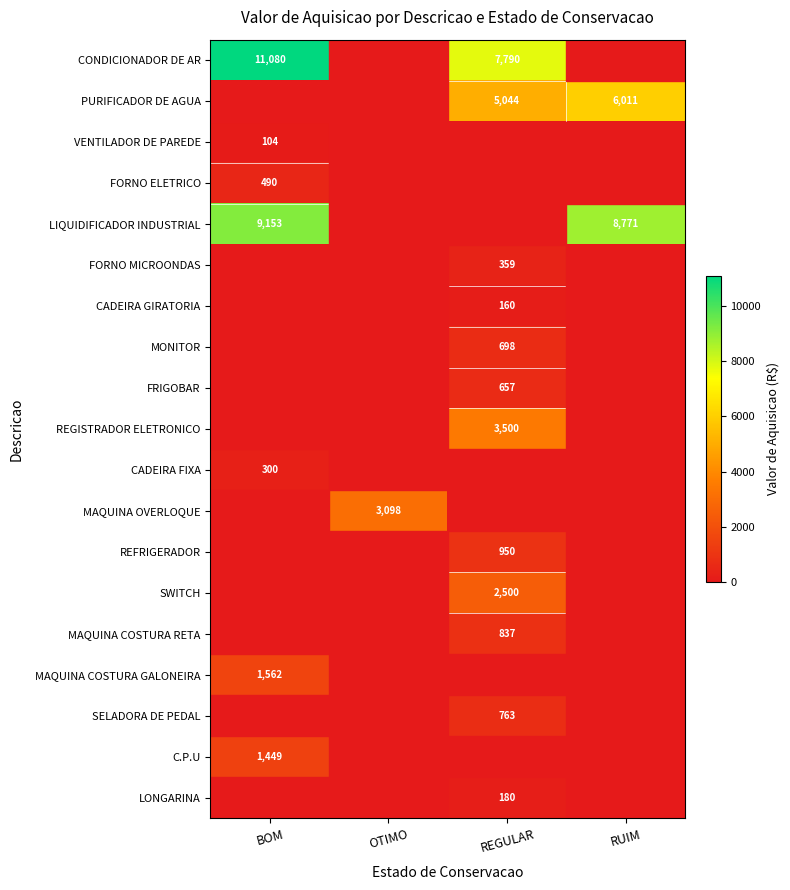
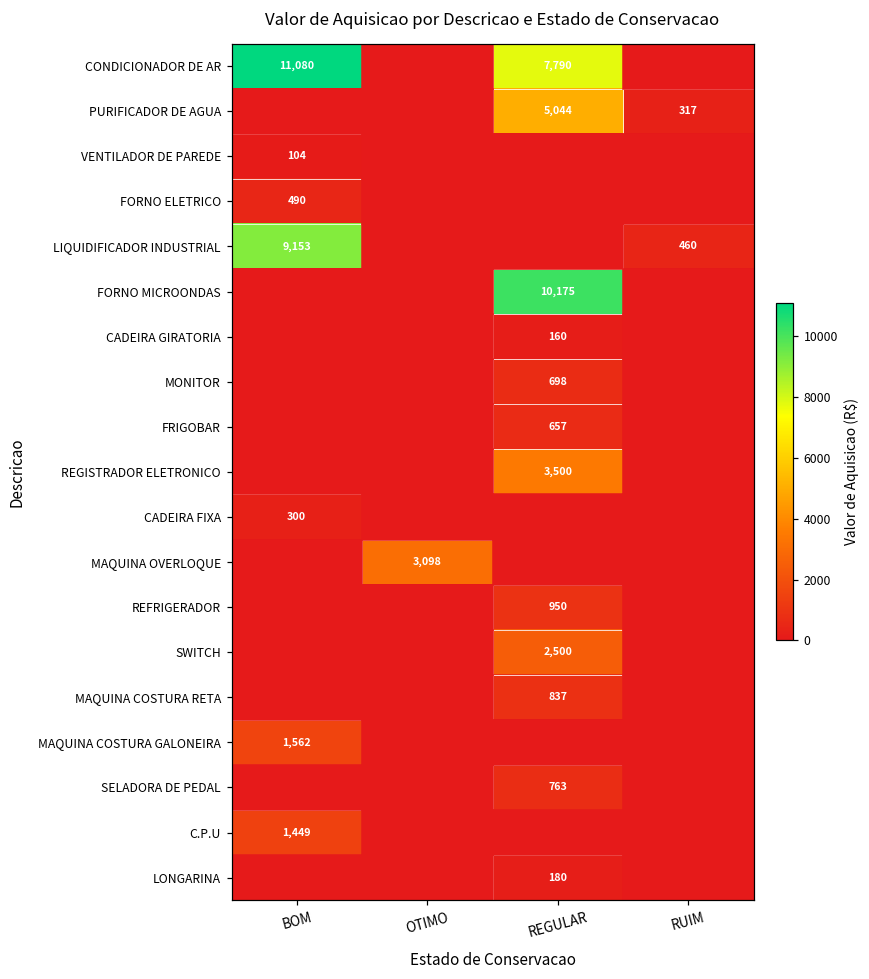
PURIFICADOR DE AGUA, RUIM: 6,011 -> 317
LIQUIDIFICADOR INDUSTRIAL, RUIM: 8,771 -> 460
FORNO MICROONDAS, REGULAR: 359 -> 10,175
